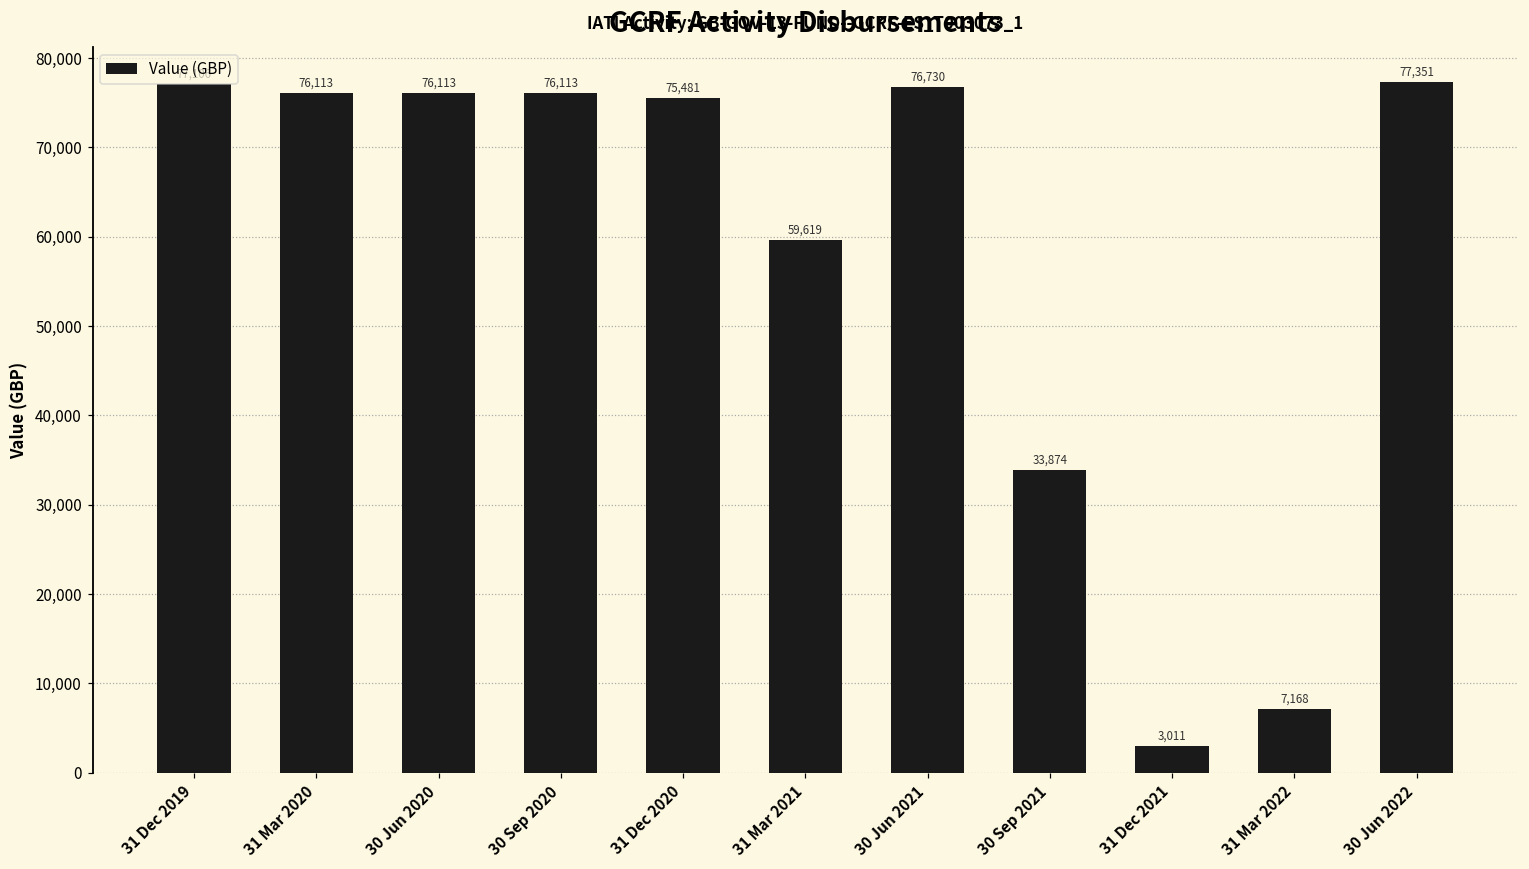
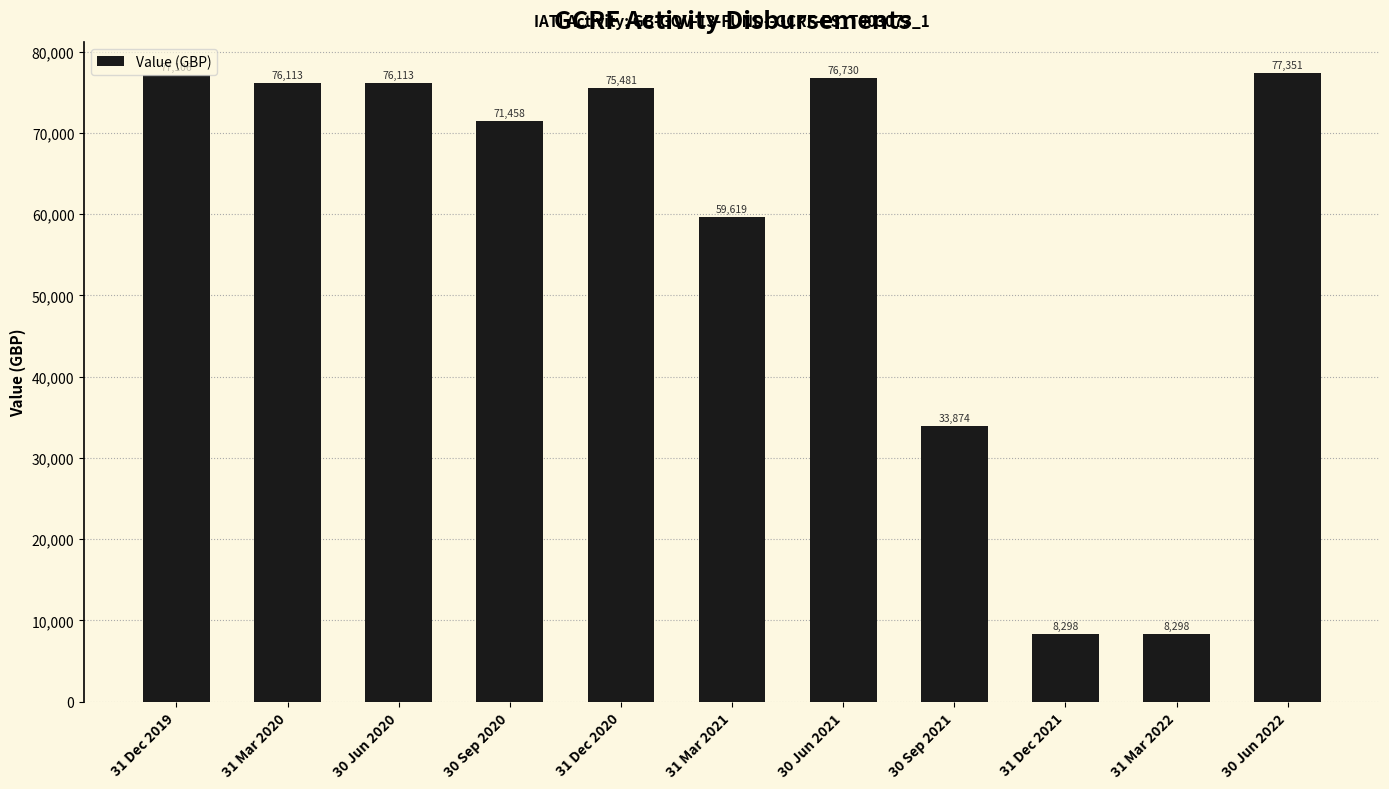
30 Sep 2020: 76,113 -> 71,458
31 Dec 2021: 3,011 -> 8,298
31 Mar 2022: 7,168 -> 8,298
